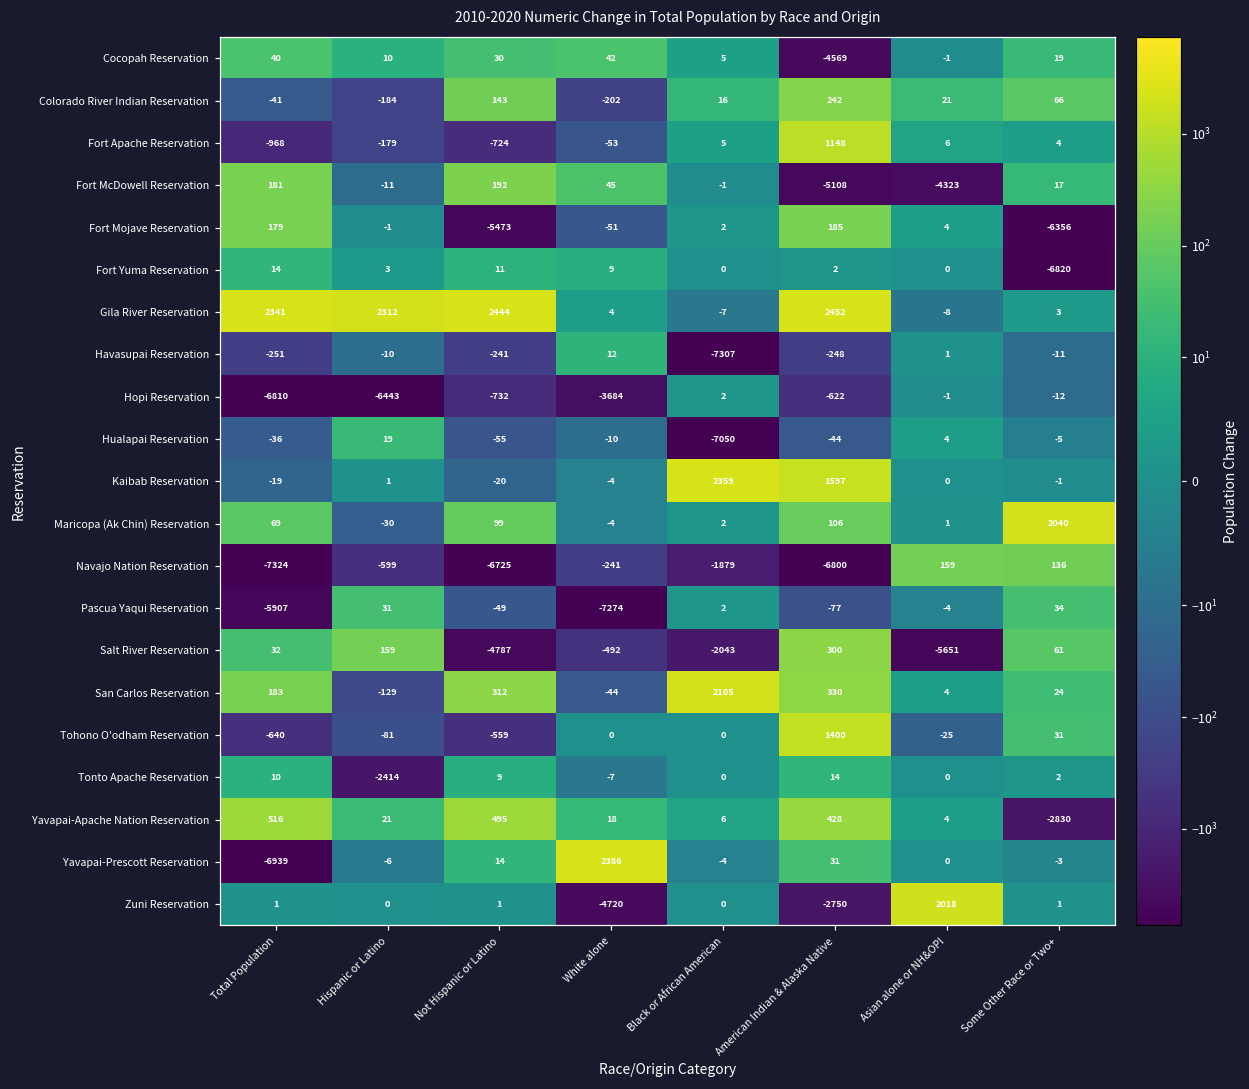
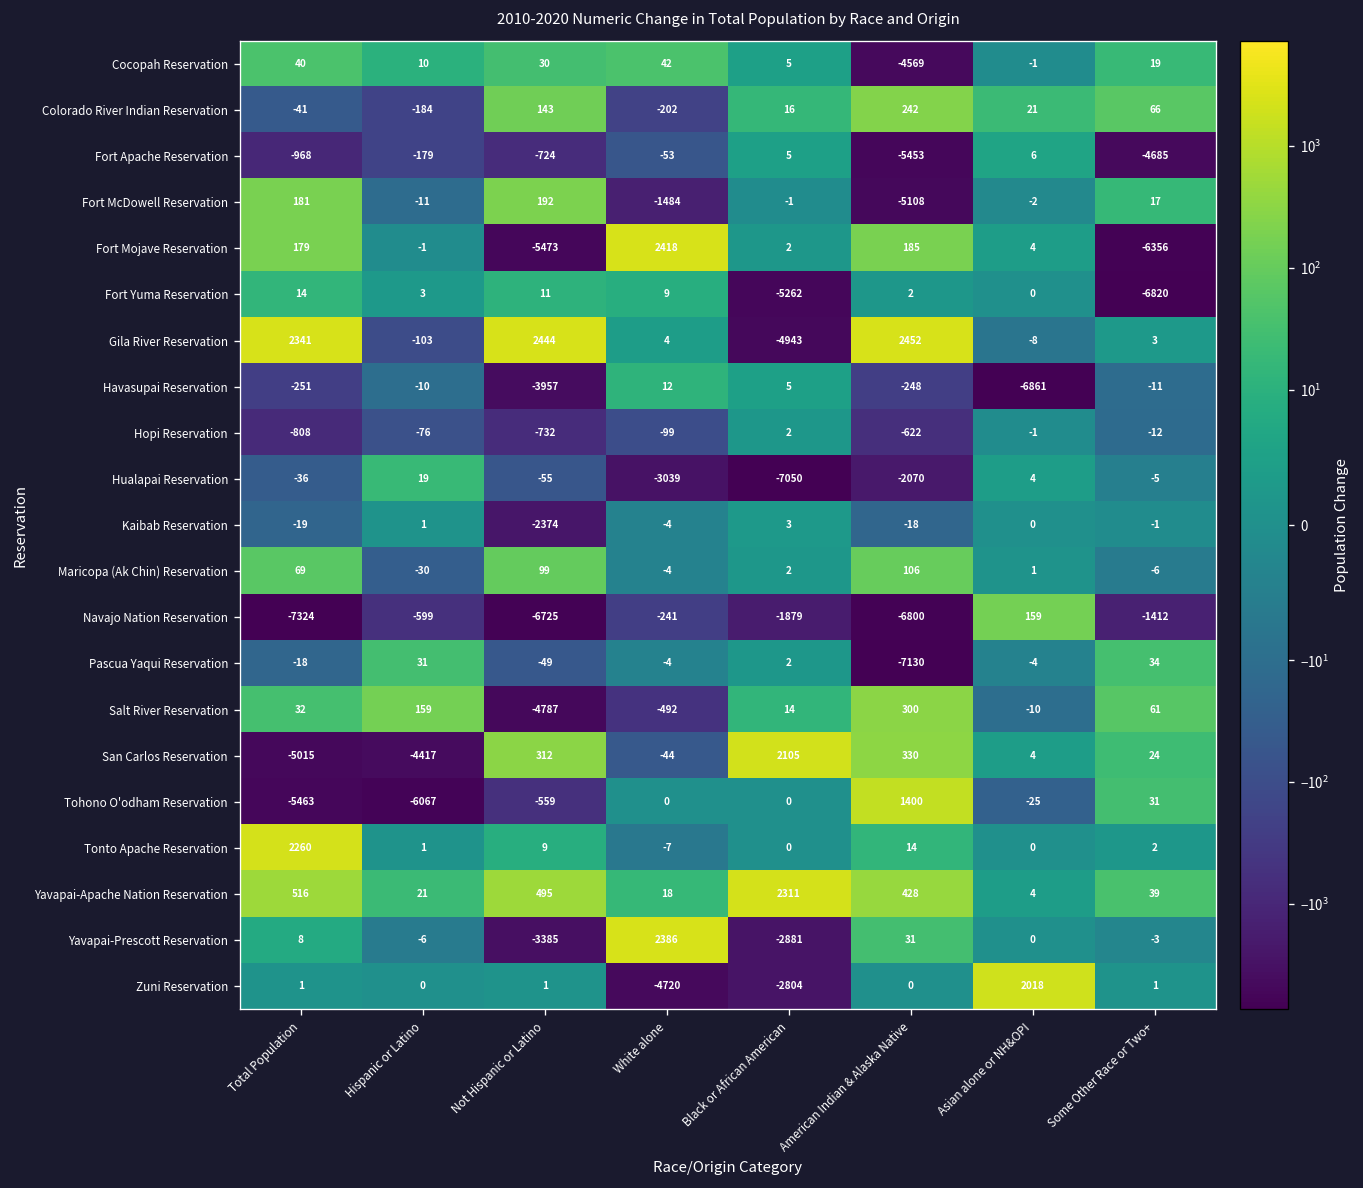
Fort Apache Reservation, American Indian & Alaska Native: 1148 -> -5453
Fort Apache Reservation, Some Other Race or Two+: 4 -> -4685
Fort McDowell Reservation, White alone: 45 -> -1484
Fort McDowell Reservation, Asian alone or NH&OPI: -4323 -> -2
Fort Mojave Reservation, White alone: -51 -> 2418
Fort Yuma Reservation, Black or African American: 0 -> -5262
Gila River Reservation, Hispanic or Latino: 2312 -> -103
Gila River Reservation, Black or African American: -7 -> -4943
Havasupai Reservation, Not Hispanic or Latino: -241 -> -3957
Havasupai Reservation, Black or African American: -7307 -> 5
Havasupai Reservation, Asian alone or NH&OPI: 1 -> -6861
Hopi Reservation, Total Population: -6810 -> -808
Hopi Reservation, Hispanic or Latino: -6443 -> -76
Hopi Reservation, White alone: -3684 -> -99
Hualapai Reservation, White alone: -10 -> -3039
Hualapai Reservation, American Indian & Alaska Native: -44 -> -2070
Kaibab Reservation, Not Hispanic or Latino: -20 -> -2374
Kaibab Reservation, Black or African American: 2359 -> 3
Kaibab Reservation, American Indian & Alaska Native: 1597 -> -18
Maricopa (Ak Chin) Reservation, Some Other Race or Two+: 2040 -> -6
Navajo Nation Reservation, Some Other Race or Two+: 136 -> -1412
Pascua Yaqui Reservation, Total Population: -5907 -> -18
Pascua Yaqui Reservation, White alone: -7274 -> -4
Pascua Yaqui Reservation, American Indian & Alaska Native: -77 -> -7130
Salt River Reservation, Black or African American: -2043 -> 14
Salt River Reservation, Asian alone or NH&OPI: -5651 -> -10
San Carlos Reservation, Total Population: 183 -> -5015
San Carlos Reservation, Hispanic or Latino: -129 -> -4417
Tohono O'odham Reservation, Total Population: -640 -> -5463
Tohono O'odham Reservation, Hispanic or Latino: -81 -> -6067
Tonto Apache Reservation, Total Population: 10 -> 2260
Tonto Apache Reservation, Hispanic or Latino: -2414 -> 1
Yavapai-Apache Nation Reservation, Black or African American: 6 -> 2311
Yavapai-Apache Nation Reservation, Some Other Race or Two+: -2830 -> 39
Yavapai-Prescott Reservation, Total Population: -6939 -> 8
Yavapai-Prescott Reservation, Not Hispanic or Latino: 14 -> -3385
Yavapai-Prescott Reservation, Black or African American: -4 -> -2881
Zuni Reservation, Black or African American: 0 -> -2804
Zuni Reservation, American Indian & Alaska Native: -2750 -> 0
